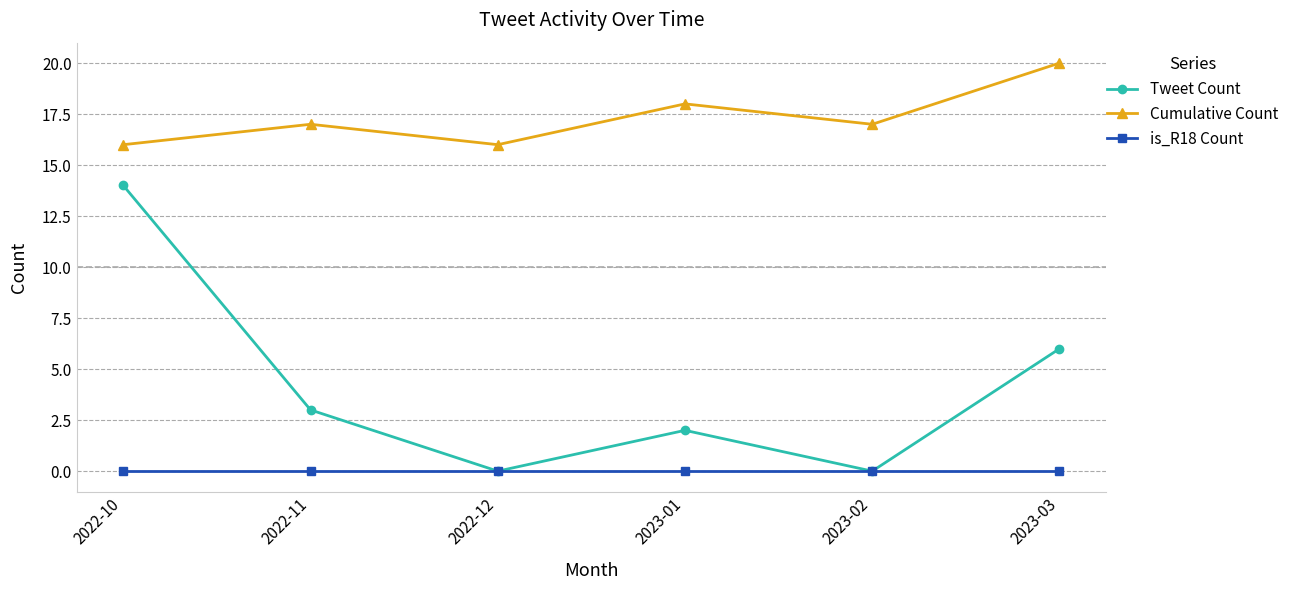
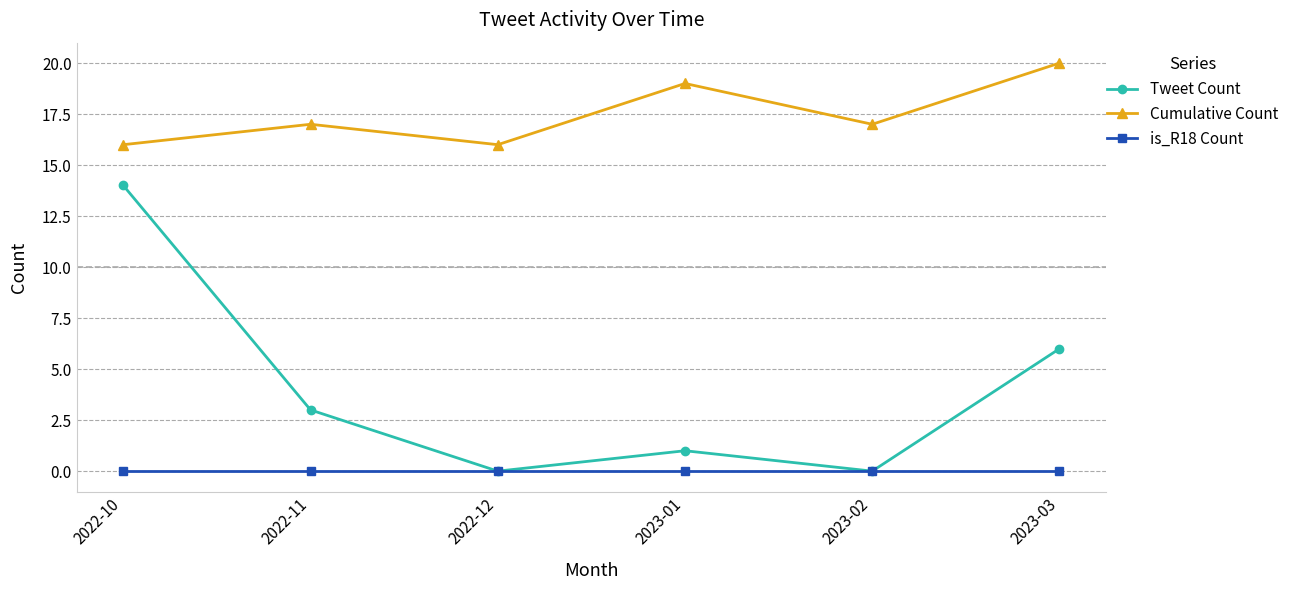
Tweet Count, 2023-01: 2 -> 1
Cumulative Count, 2023-01: 18 -> 19
